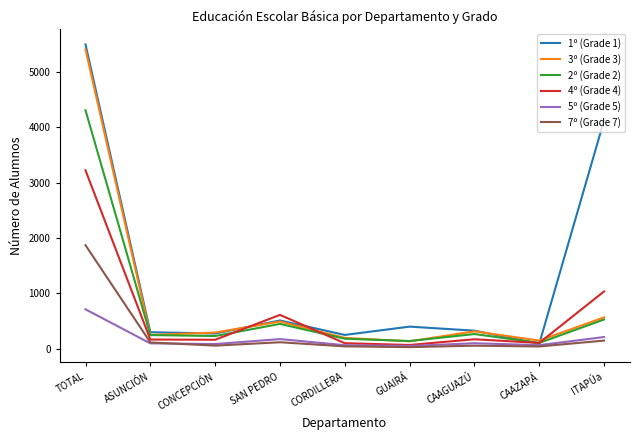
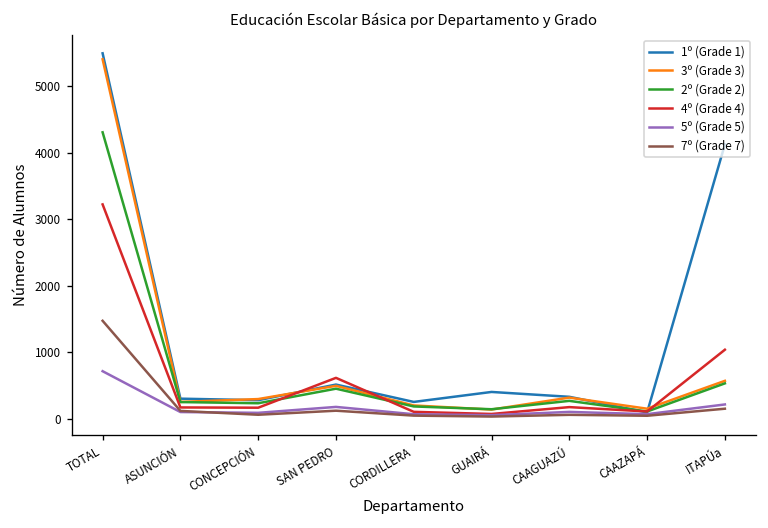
7º (Grade 7), TOTAL: 1900 -> 1500
